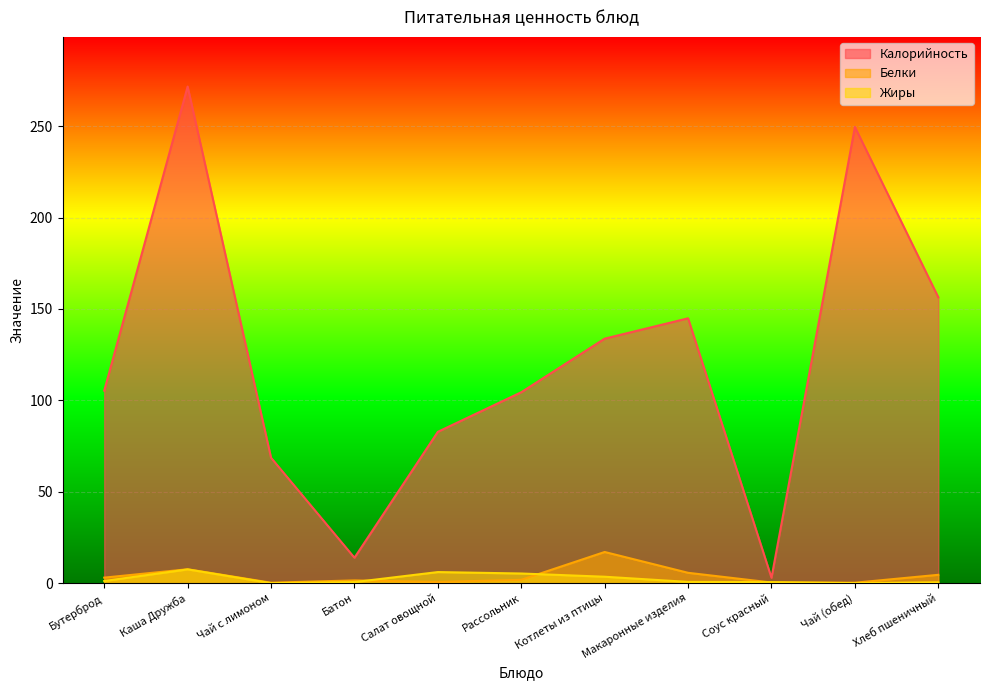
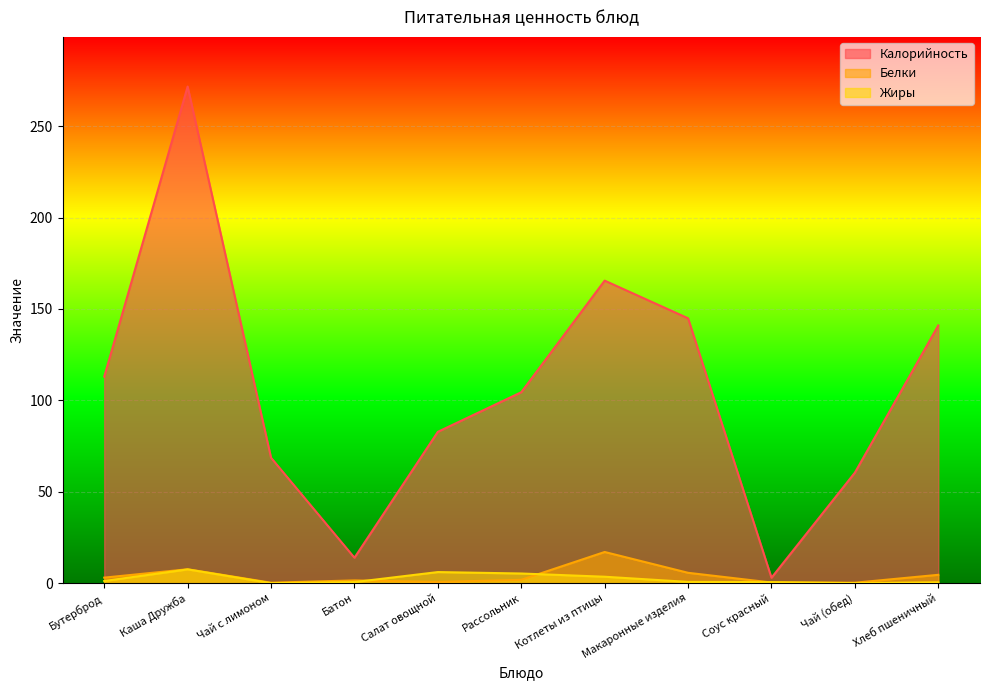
Калорийность, Бутерброд: 105 -> 113
Калорийность, Котлеты из птицы: 134 -> 166
Калорийность, Чай (обед): 250 -> 60
Калорийность, Хлеб пшеничный: 156 -> 141
